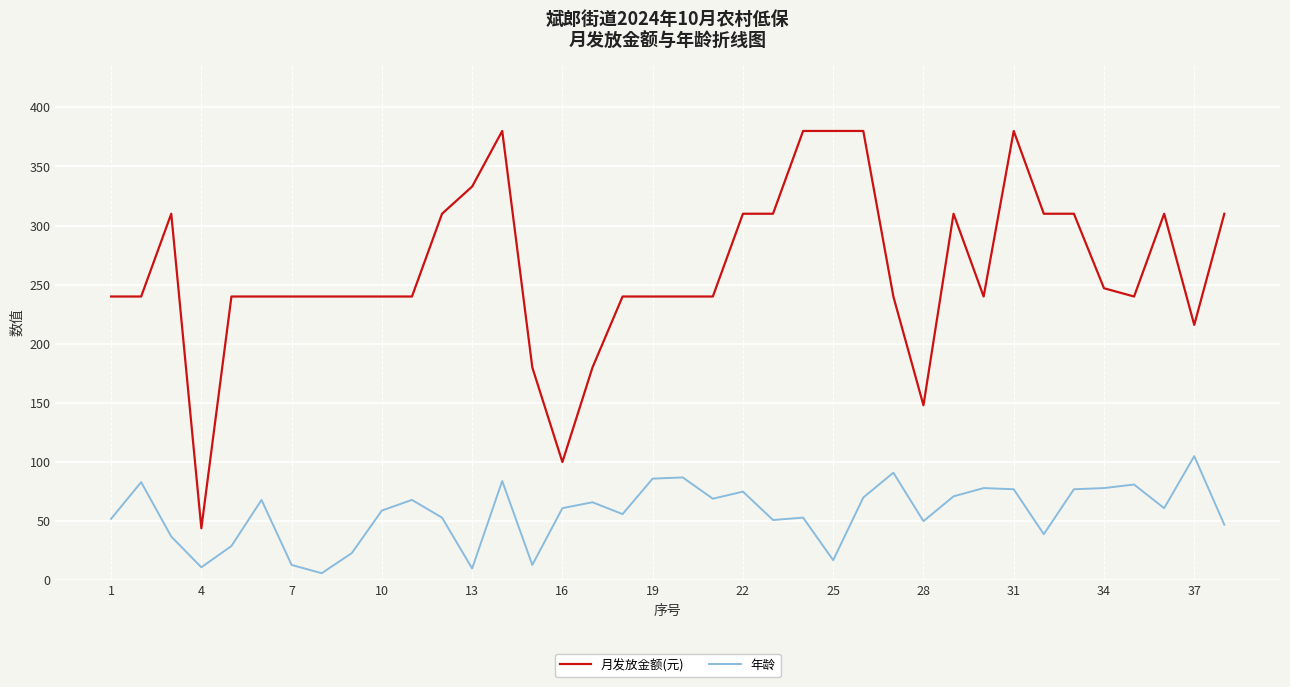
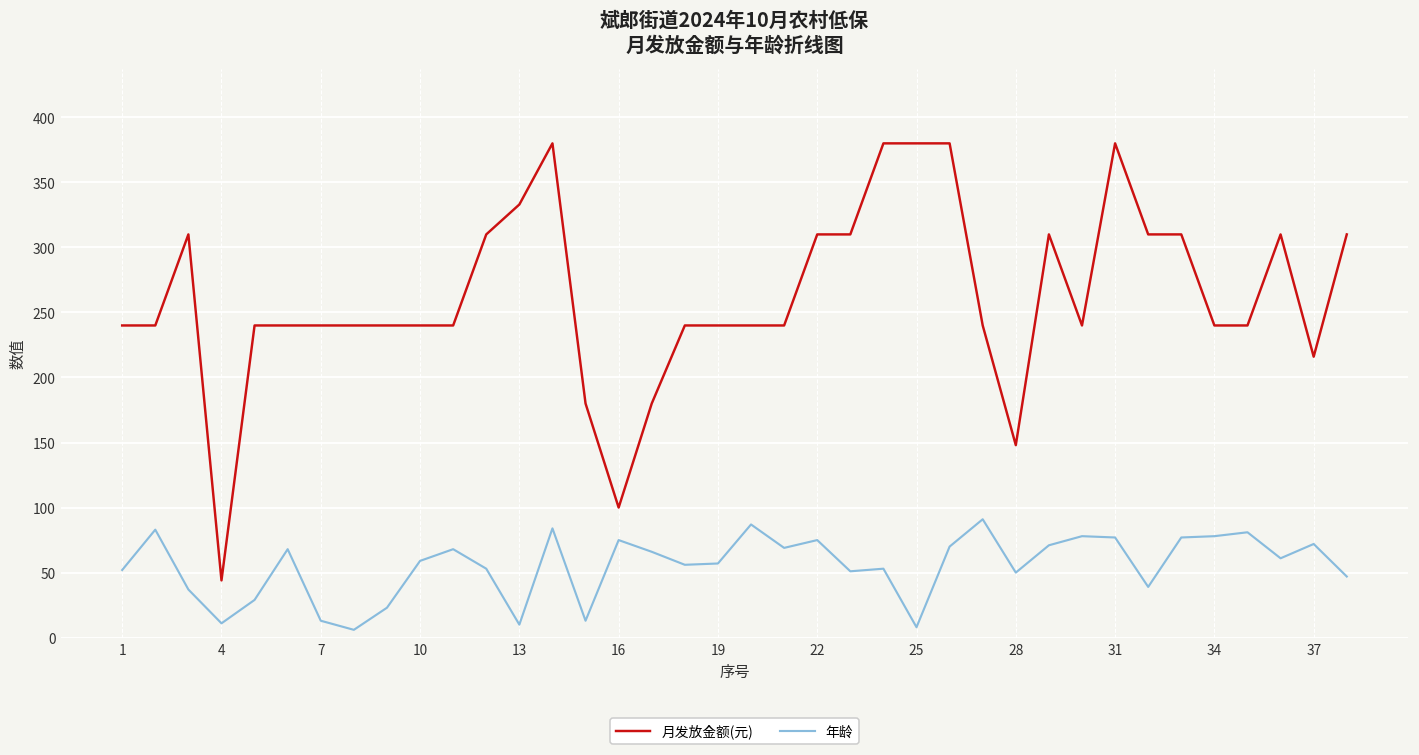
年龄, 16: 61 -> 75
年龄, 19: 86 -> 57
年龄, 25: 17 -> 8
月发放金额(元), 34: 247 -> 240
年龄, 37: 105 -> 72
